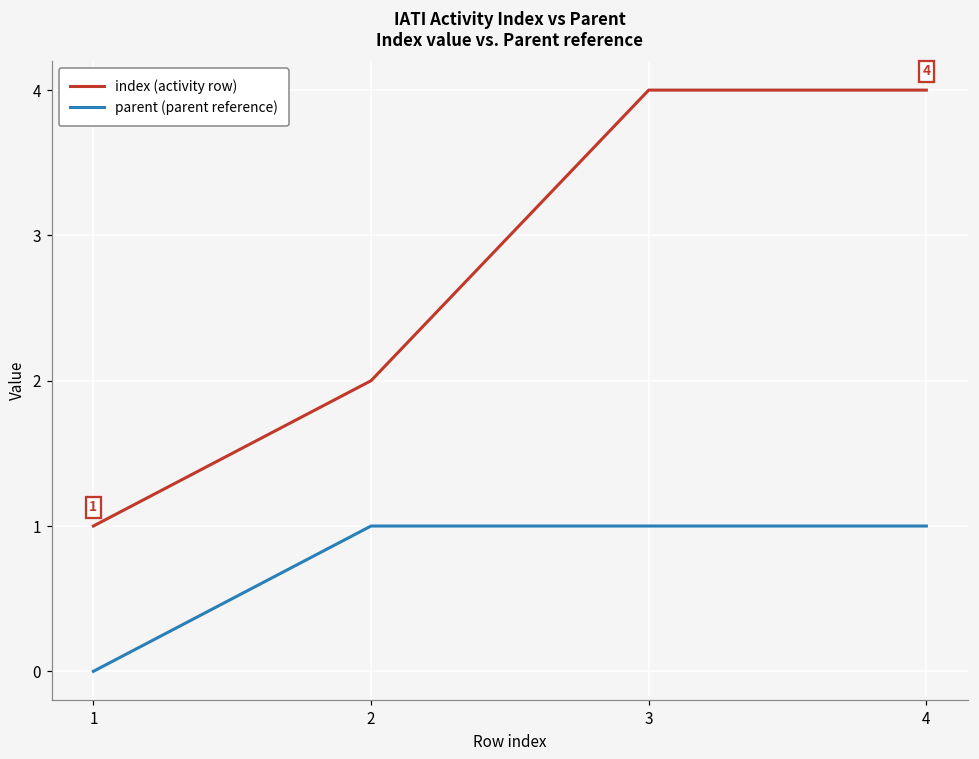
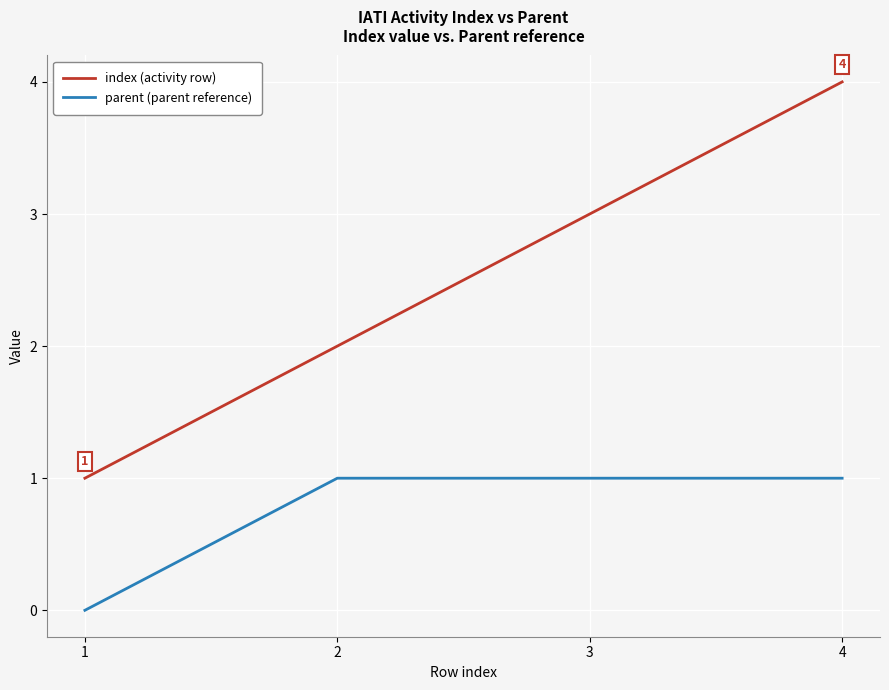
index (activity row), 3: 4 -> 3
